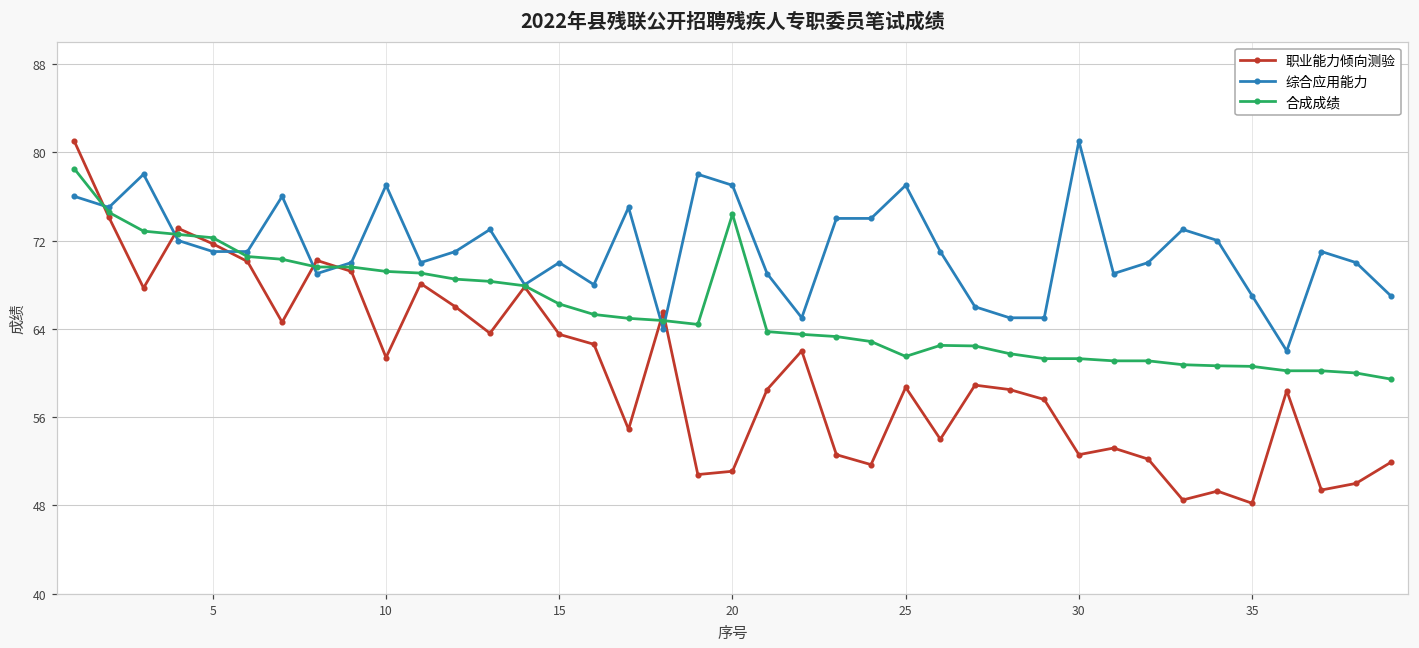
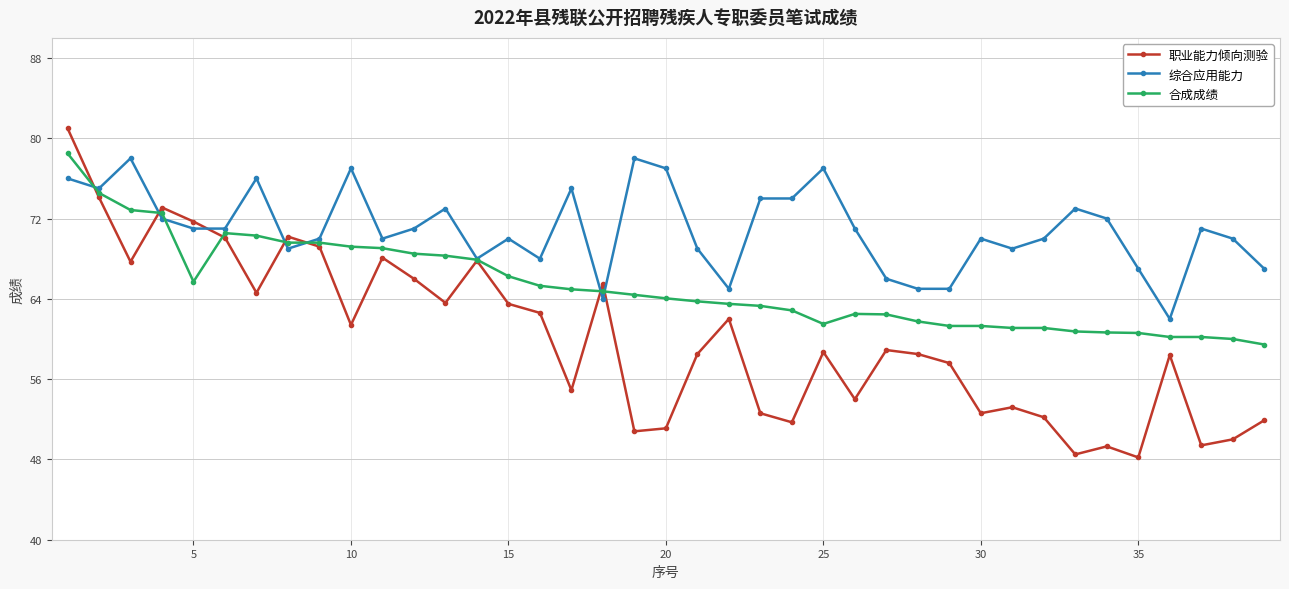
合成成绩, 5: 72.3 -> 65.7
合成成绩, 20: 74.4 -> 64.1
综合应用能力, 30: 81 -> 70
